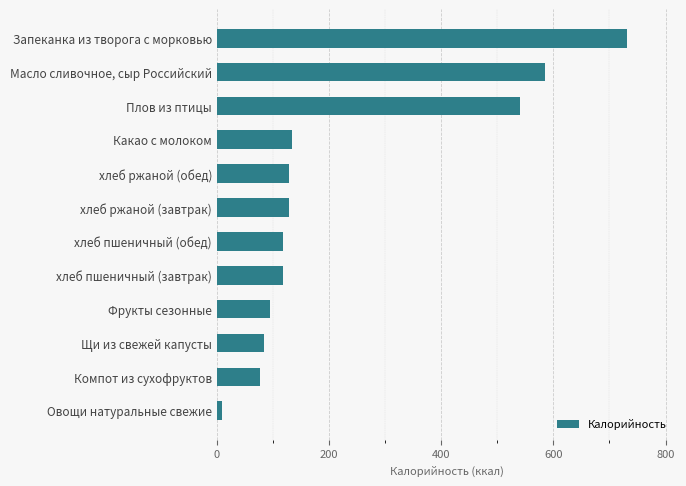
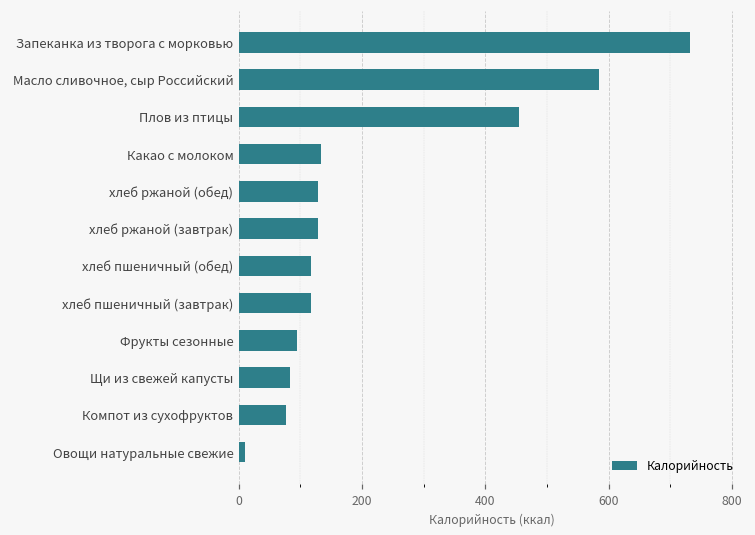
Плов из птицы: 540 -> 450
